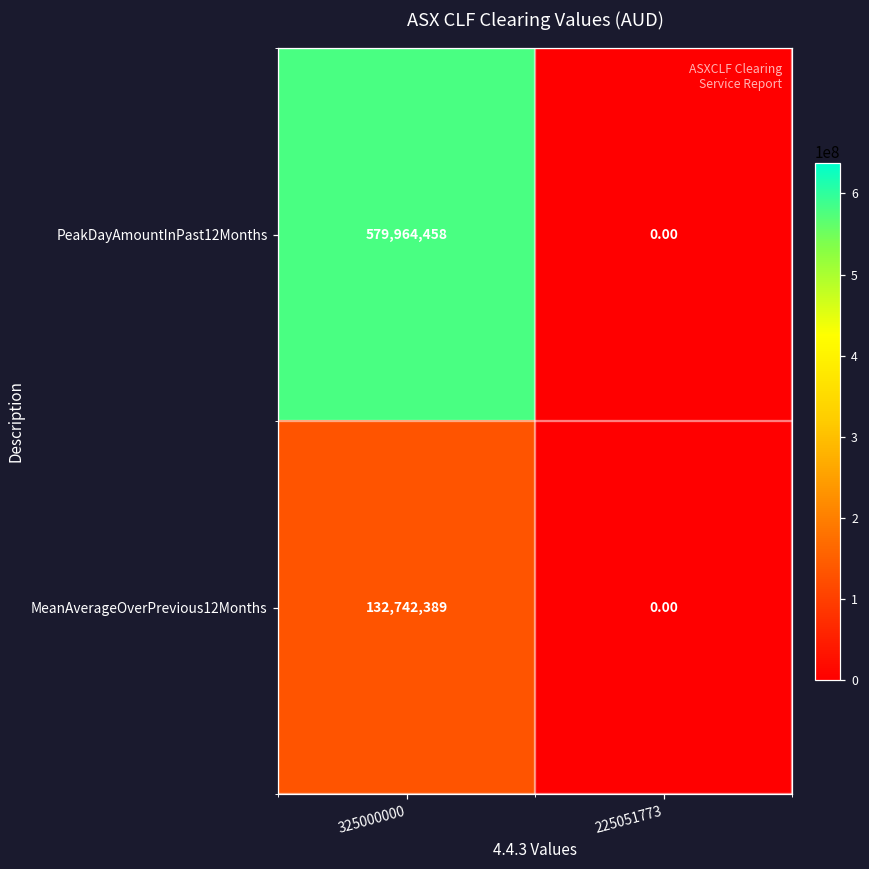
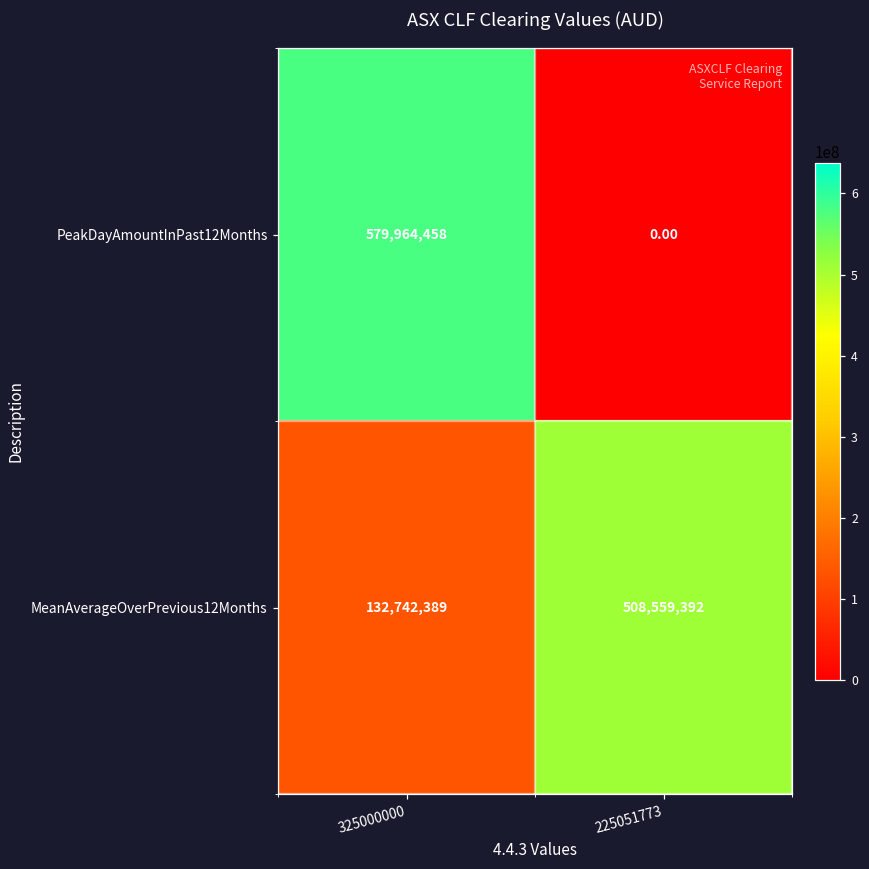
MeanAverageOverPrevious12Months, 225051773: 0.00 -> 508,559,392
